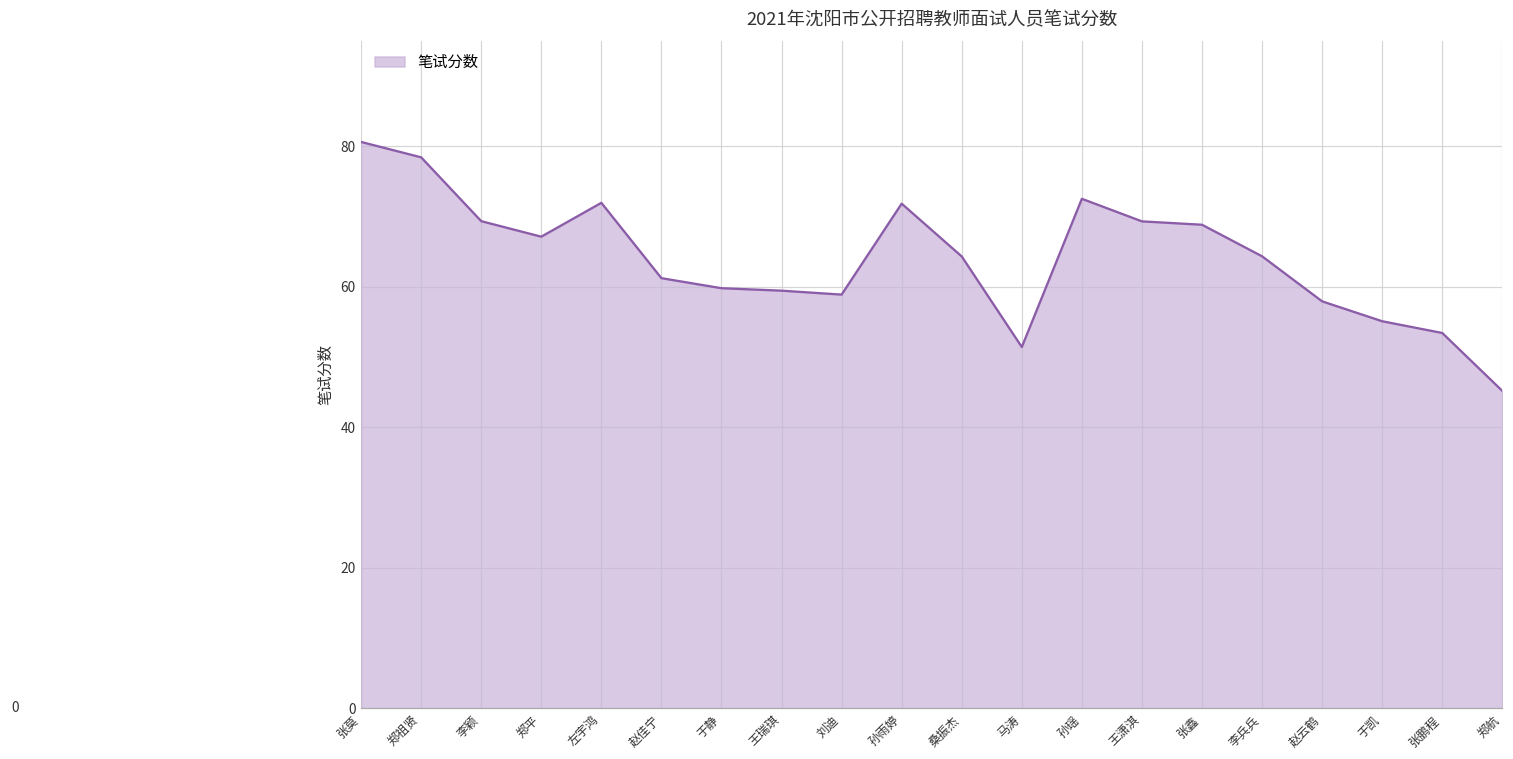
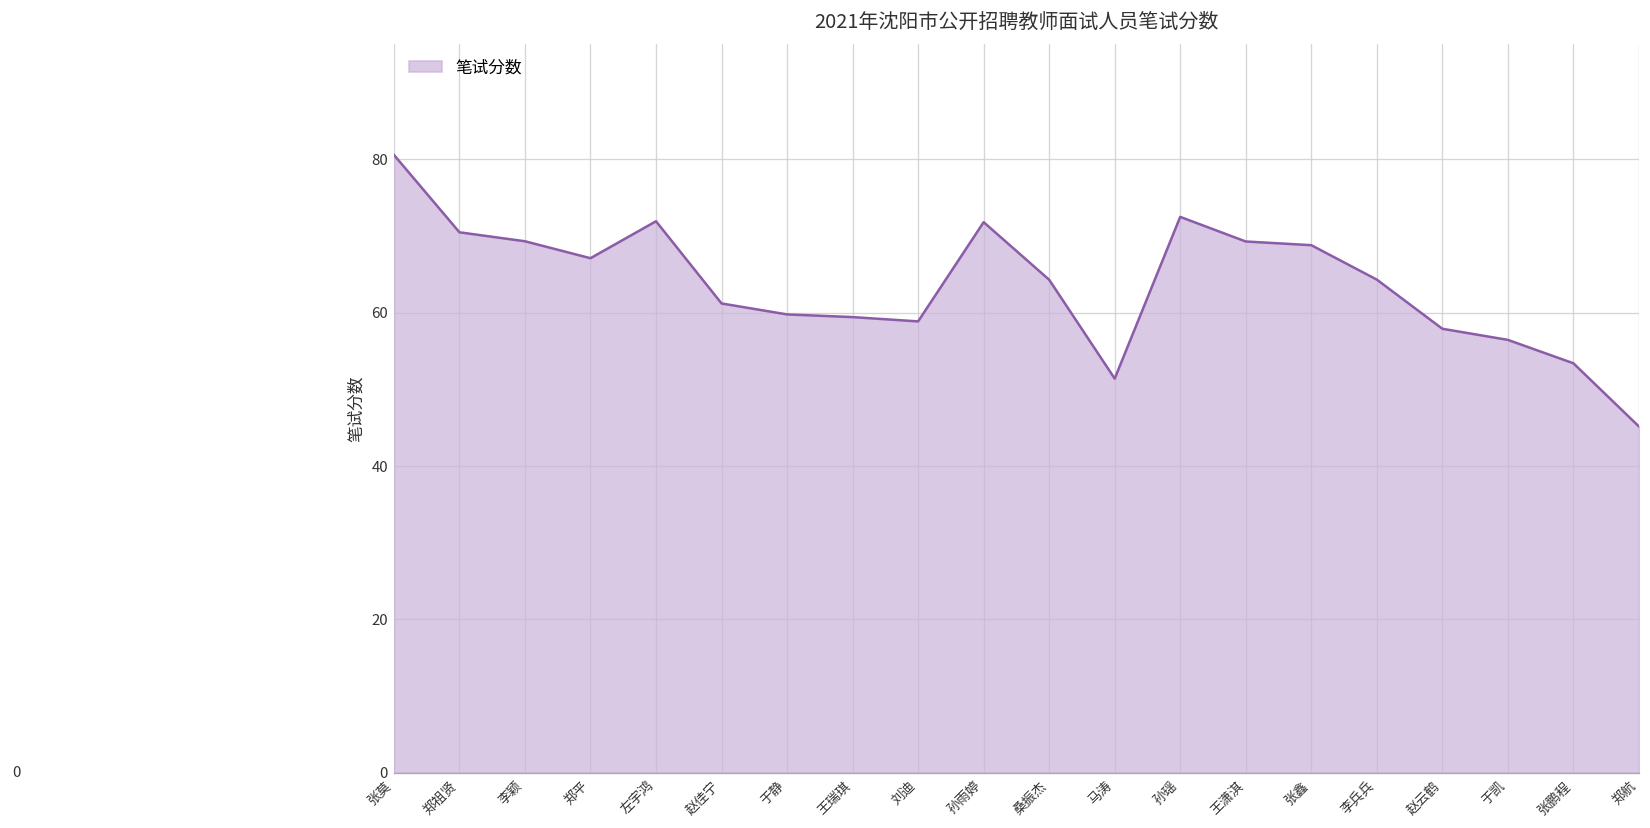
郑祖贤: 78 -> 70
于凯: 55 -> 56
